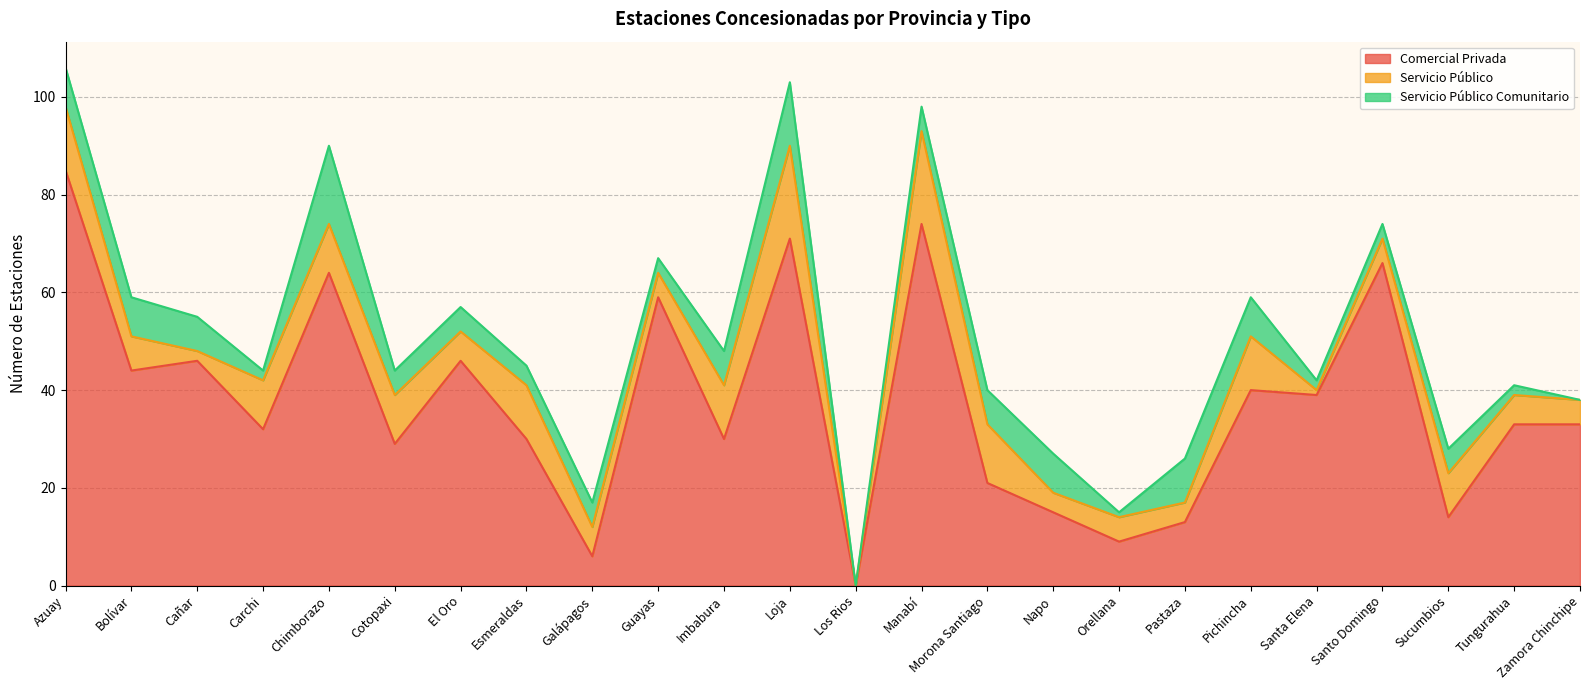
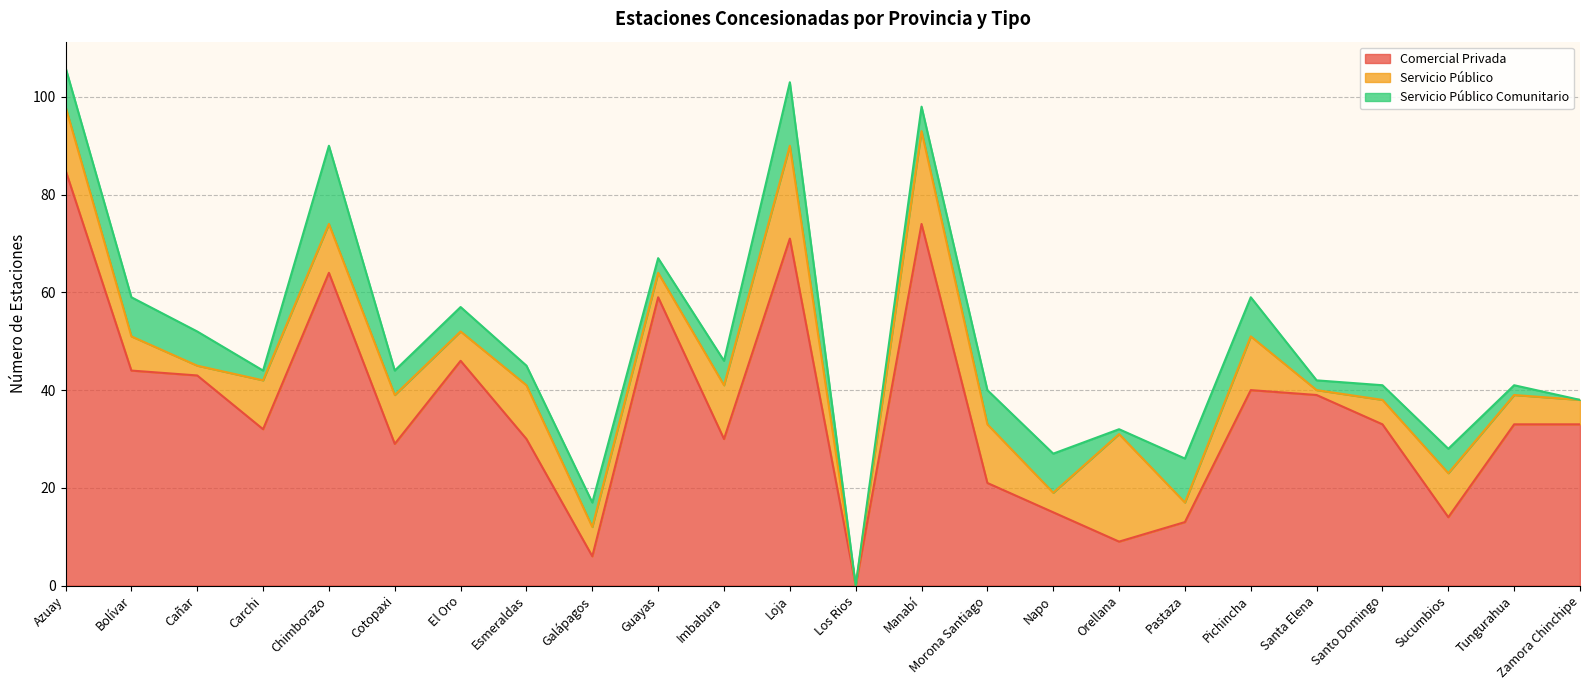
Comercial Privada, Cañar: 46 -> 43
Servicio Público Comunitario, Imbabura: 7 -> 5
Servicio Público, Orellana: 5 -> 22
Comercial Privada, Santo Domingo: 66 -> 33
